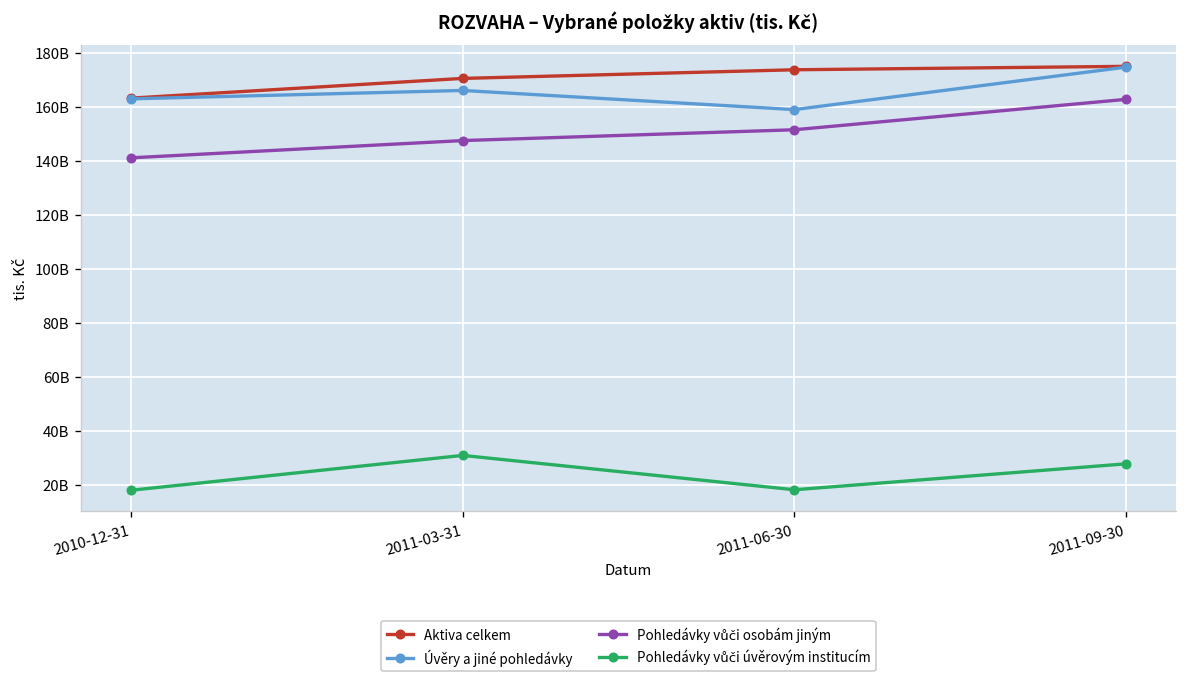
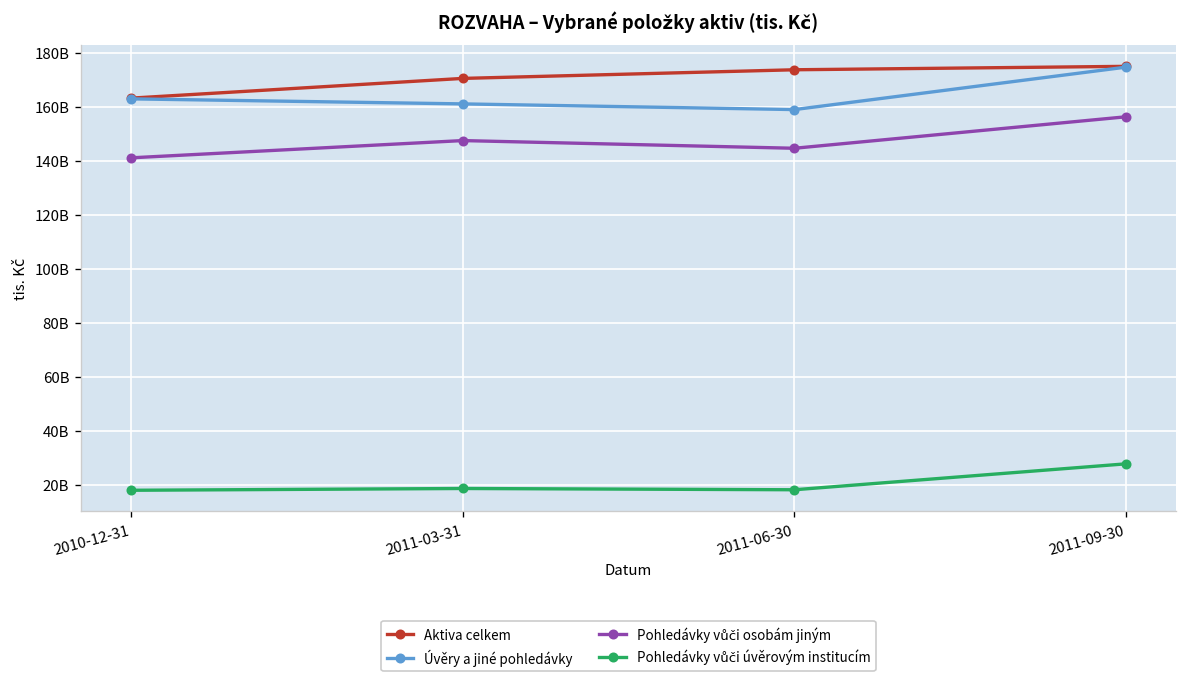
Úvěry a jiné pohledávky, 2011-03-31: 166000000000 -> 161000000000
Pohledávky vůči úvěrovým institucím, 2011-03-31: 31000000000 -> 19000000000
Pohledávky vůči osobám jiným, 2011-06-30: 152000000000 -> 145000000000
Pohledávky vůči osobám jiným, 2011-09-30: 163000000000 -> 156000000000
